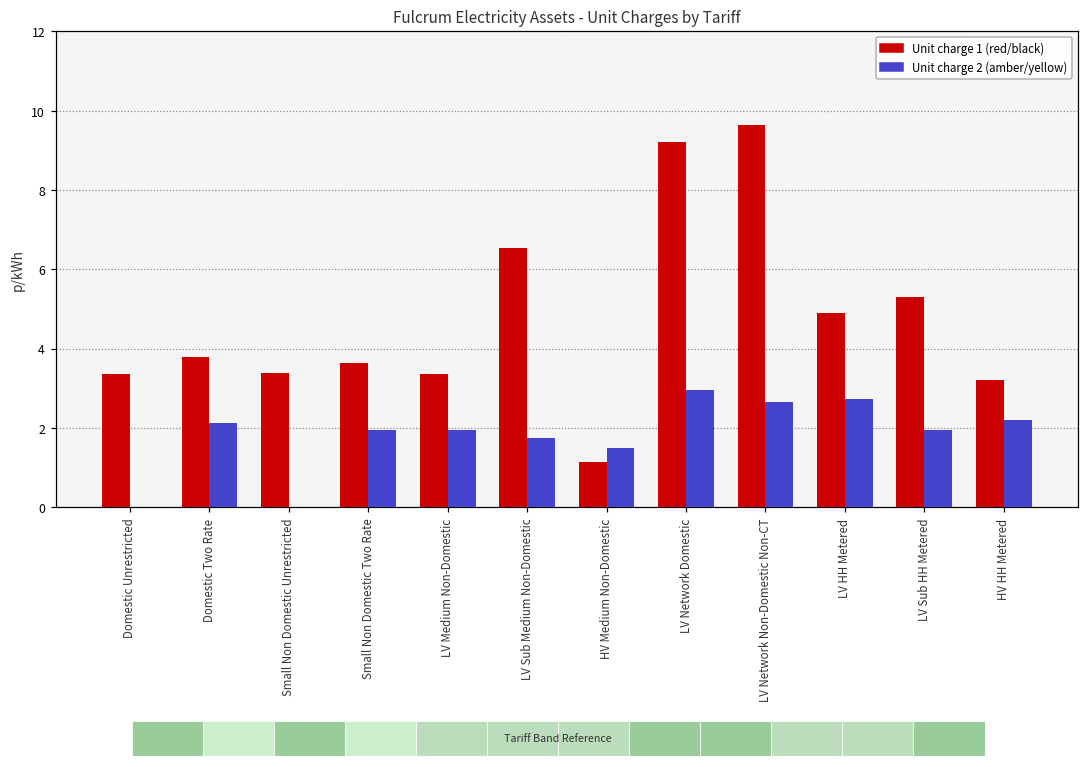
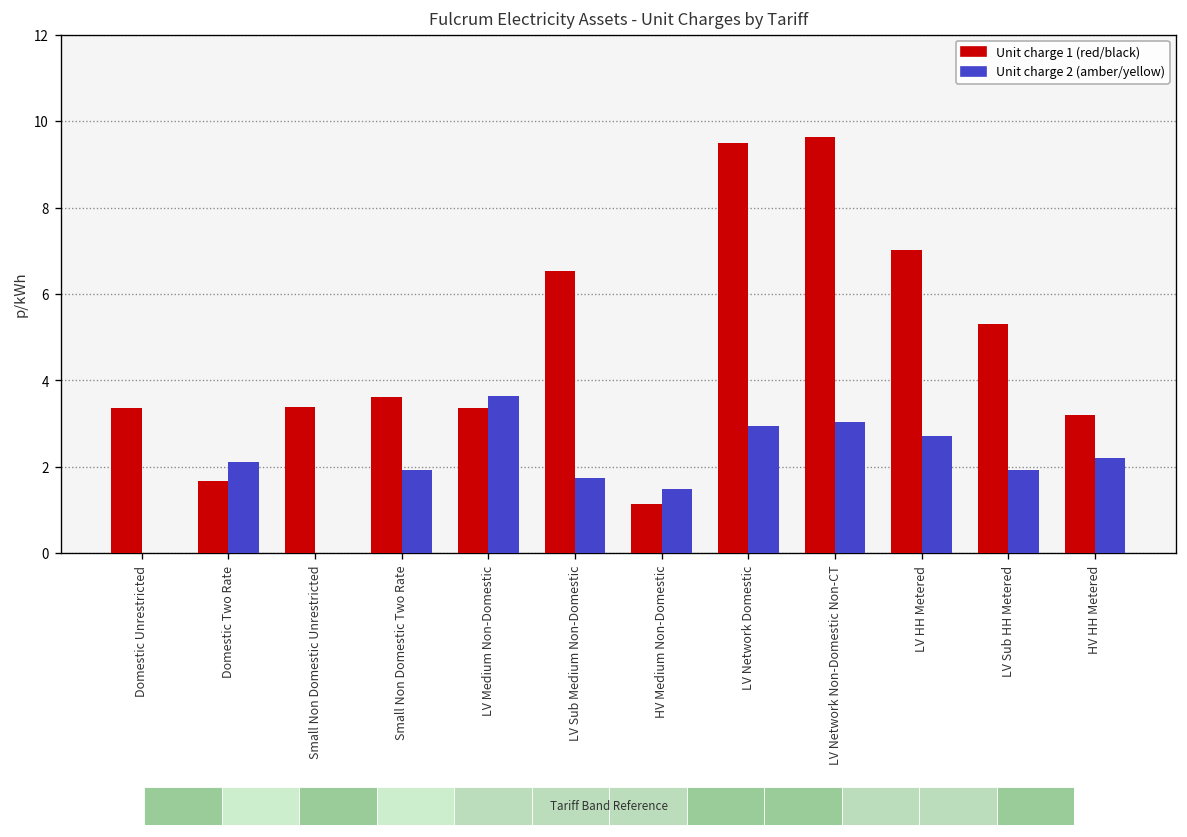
Unit charge 1 (red/black), Domestic Two Rate: 3.8 -> 1.7
Unit charge 2 (amber/yellow), LV Medium Non-Domestic: 1.9 -> 3.6
Unit charge 1 (red/black), LV Network Domestic: 9.2 -> 9.5
Unit charge 2 (amber/yellow), LV Network Non-Domestic Non-CT: 2.7 -> 3.0
Unit charge 1 (red/black), LV HH Metered: 4.9 -> 7.0
